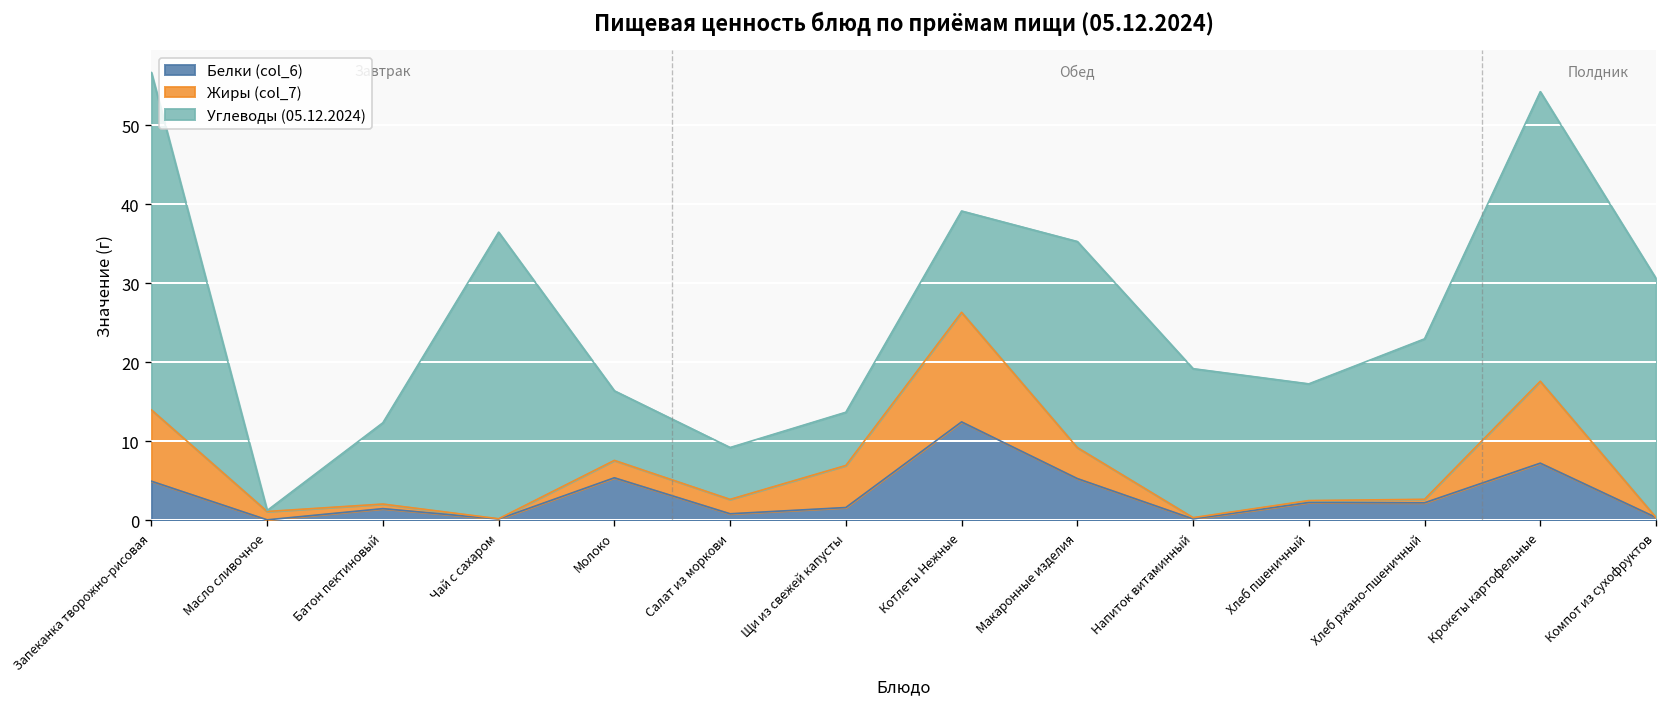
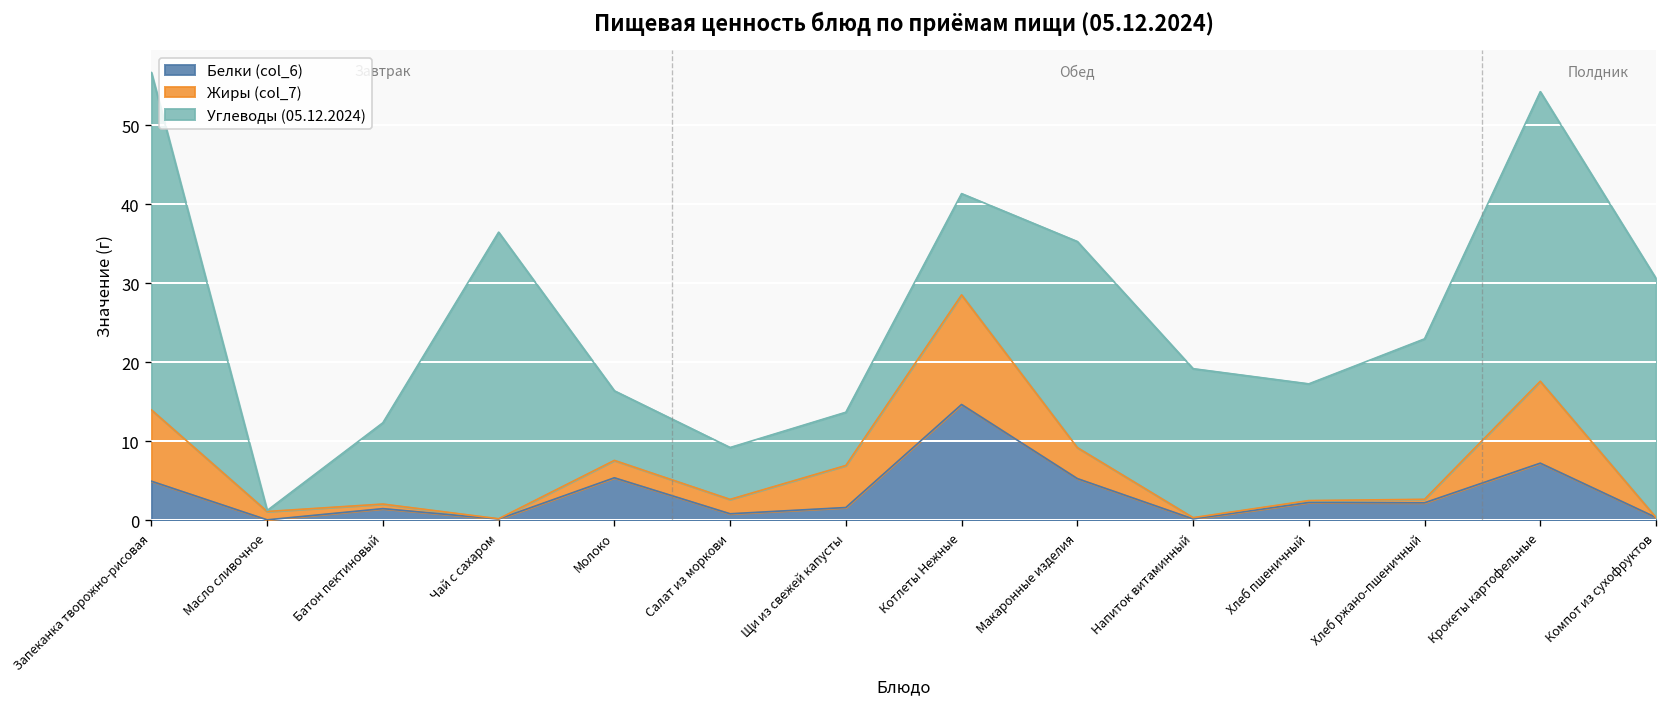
Белки (col_6), Котлеты Нежные: 12 -> 15
